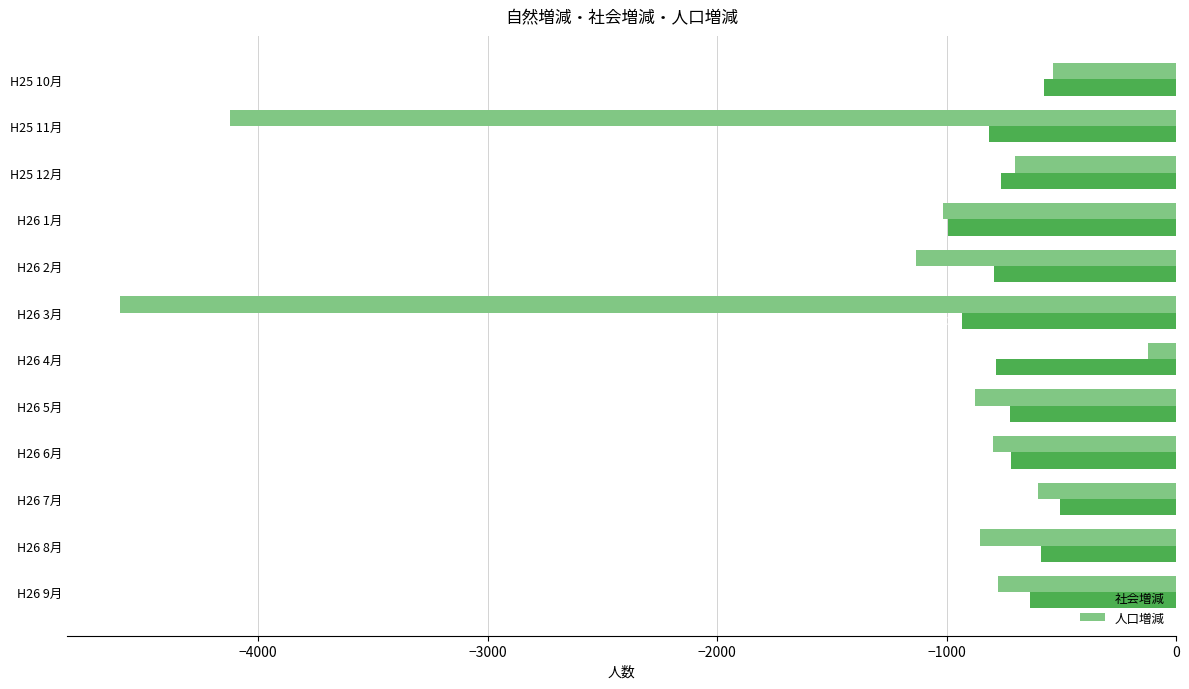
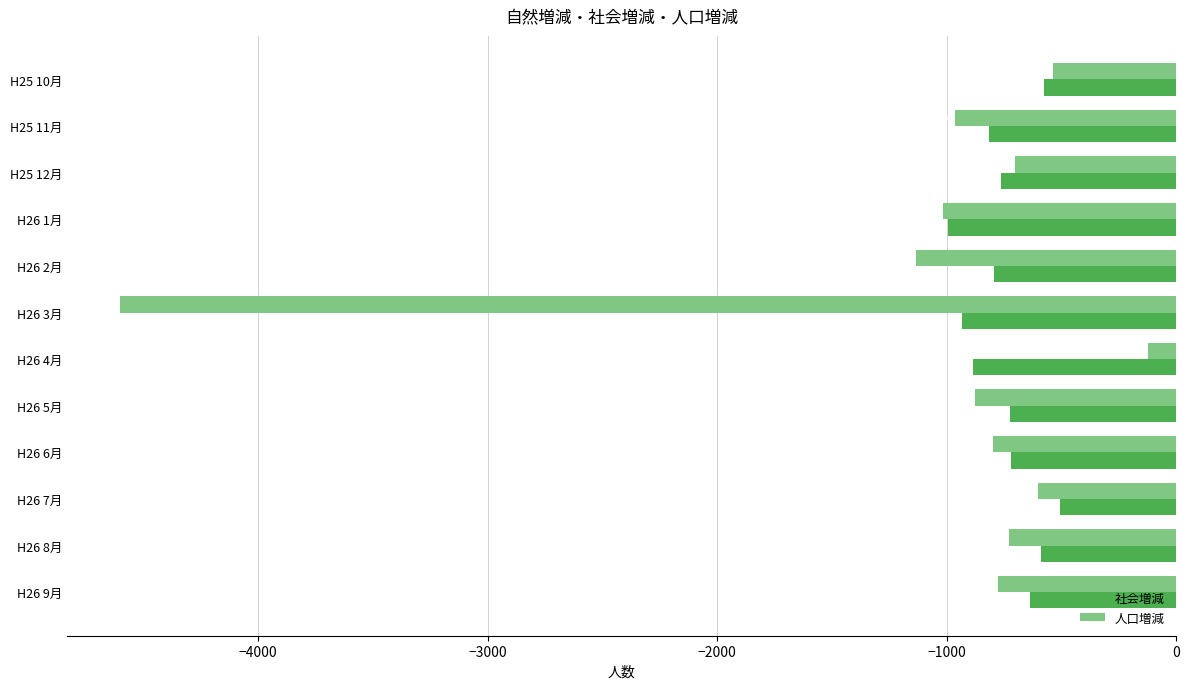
人口増減, H25 11月: -4120 -> -960
社会増減, H26 4月: -790 -> -890
人口増減, H26 8月: -850 -> -730
